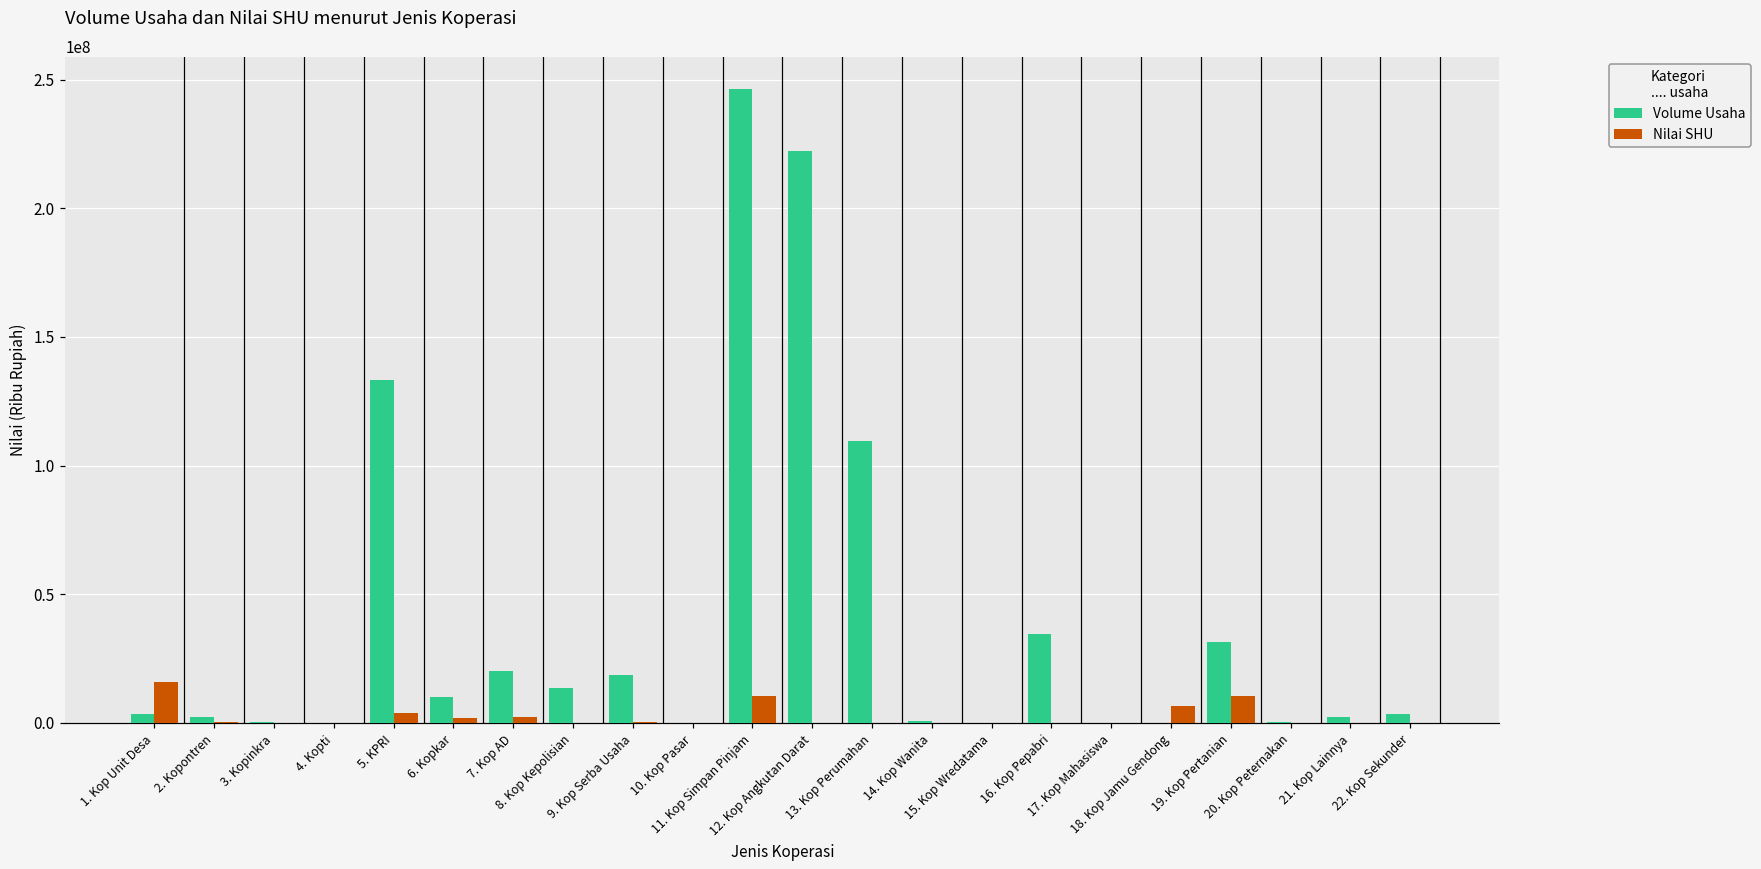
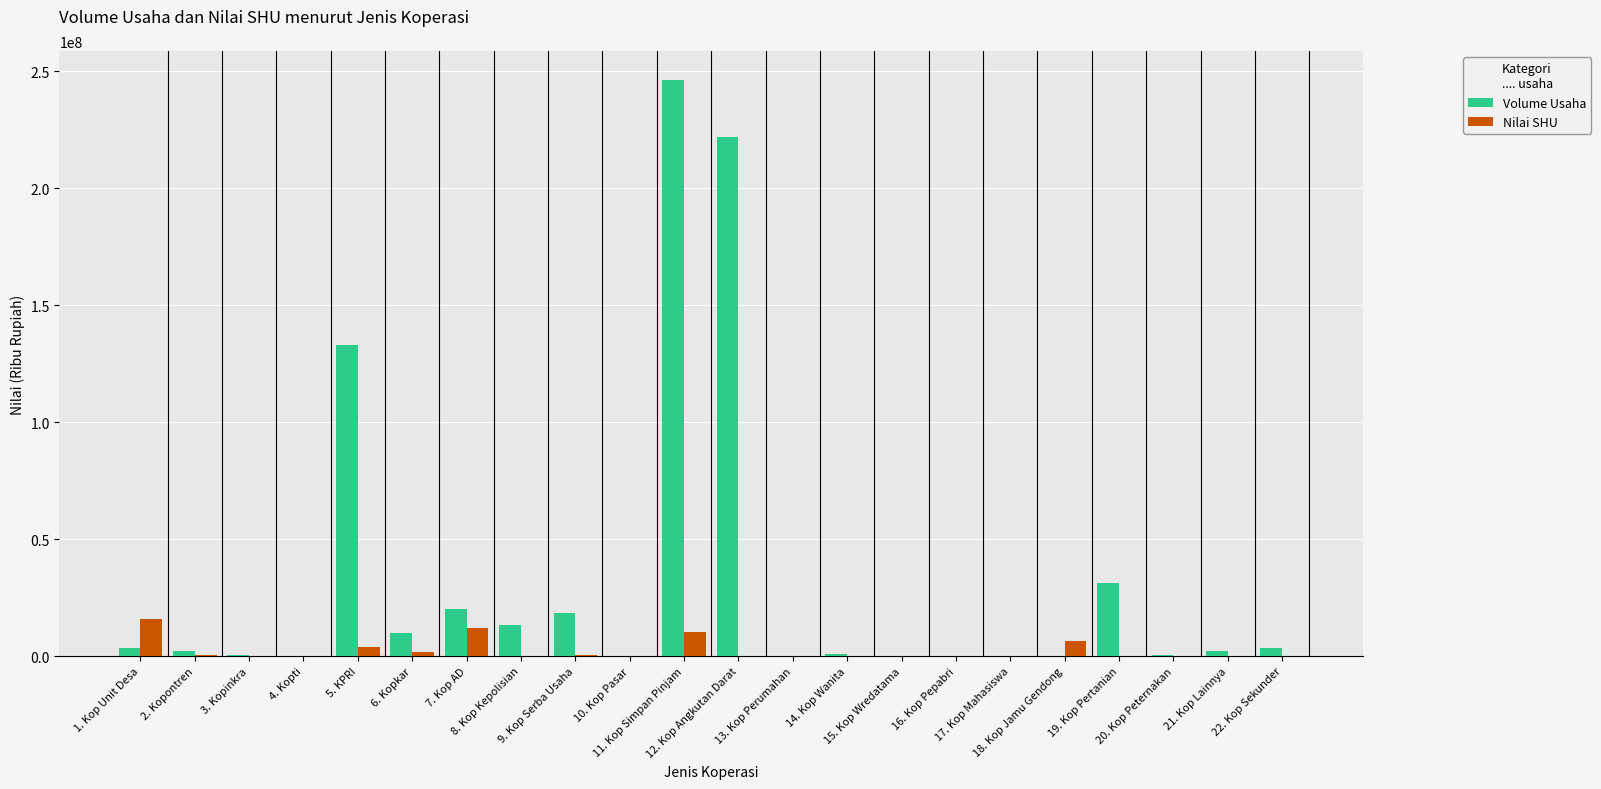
Nilai SHU, 7. Kop AD: 2000000 -> 12000000
Volume Usaha, 13. Kop Perumahan: 110000000 -> 0
Volume Usaha, 16. Kop Pepabri: 35000000 -> 0
Nilai SHU, 19. Kop Pertanian: 10000000 -> 0
